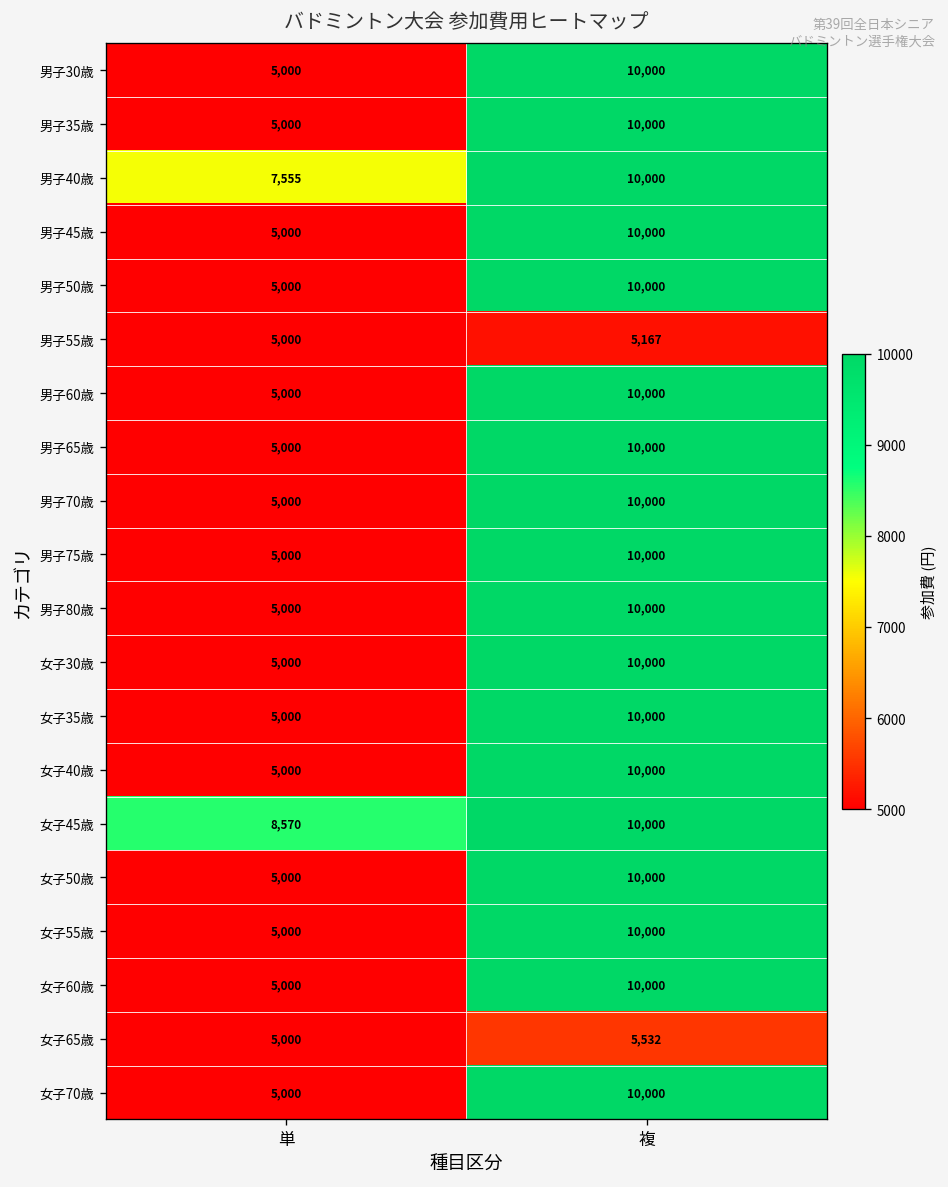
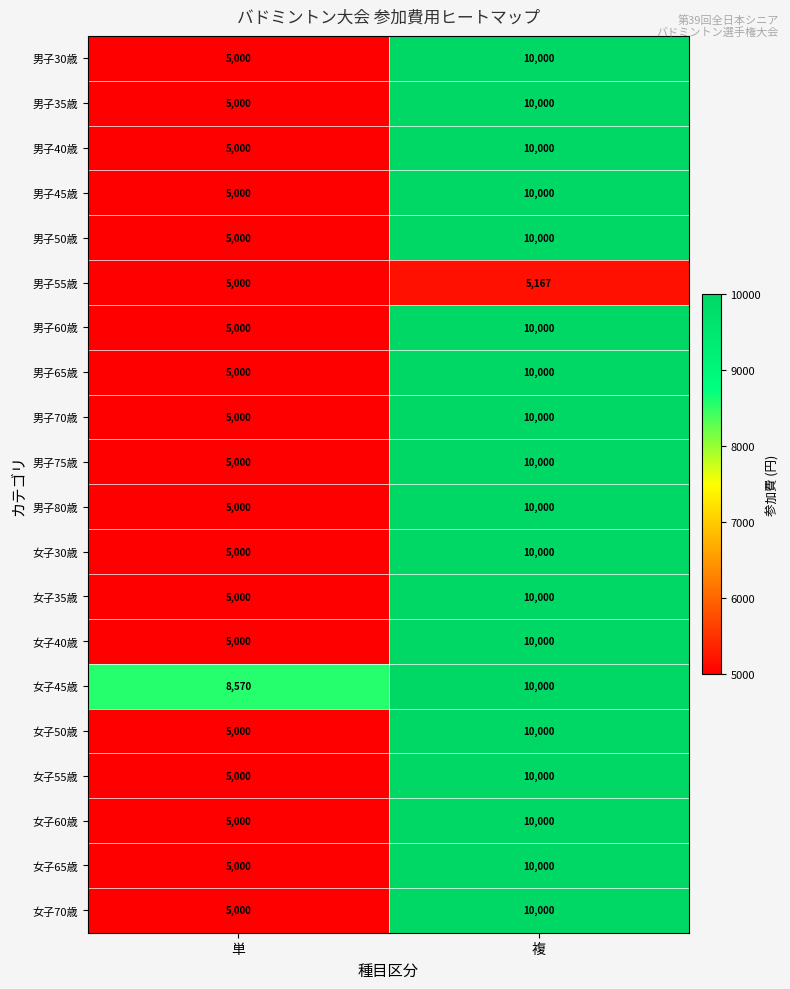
男子40歳, 単: 7,555 -> 5,000
女子65歳, 複: 5,532 -> 10,000
